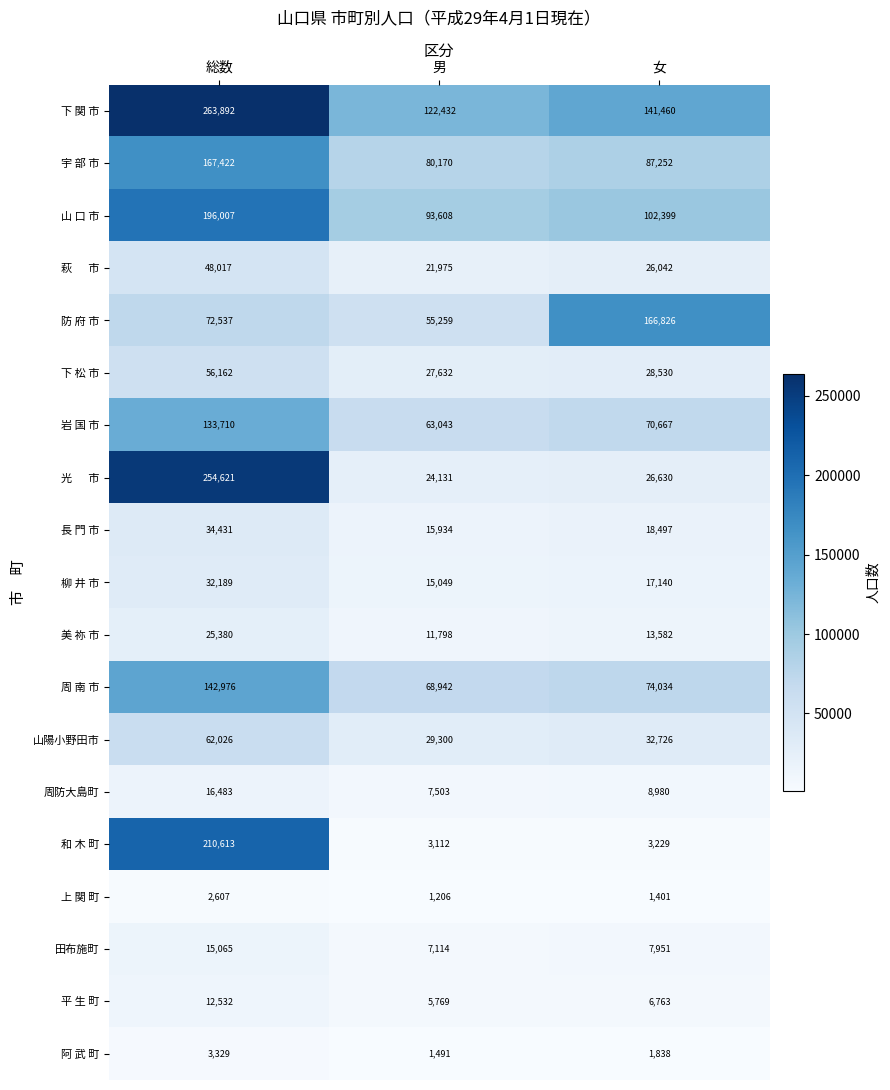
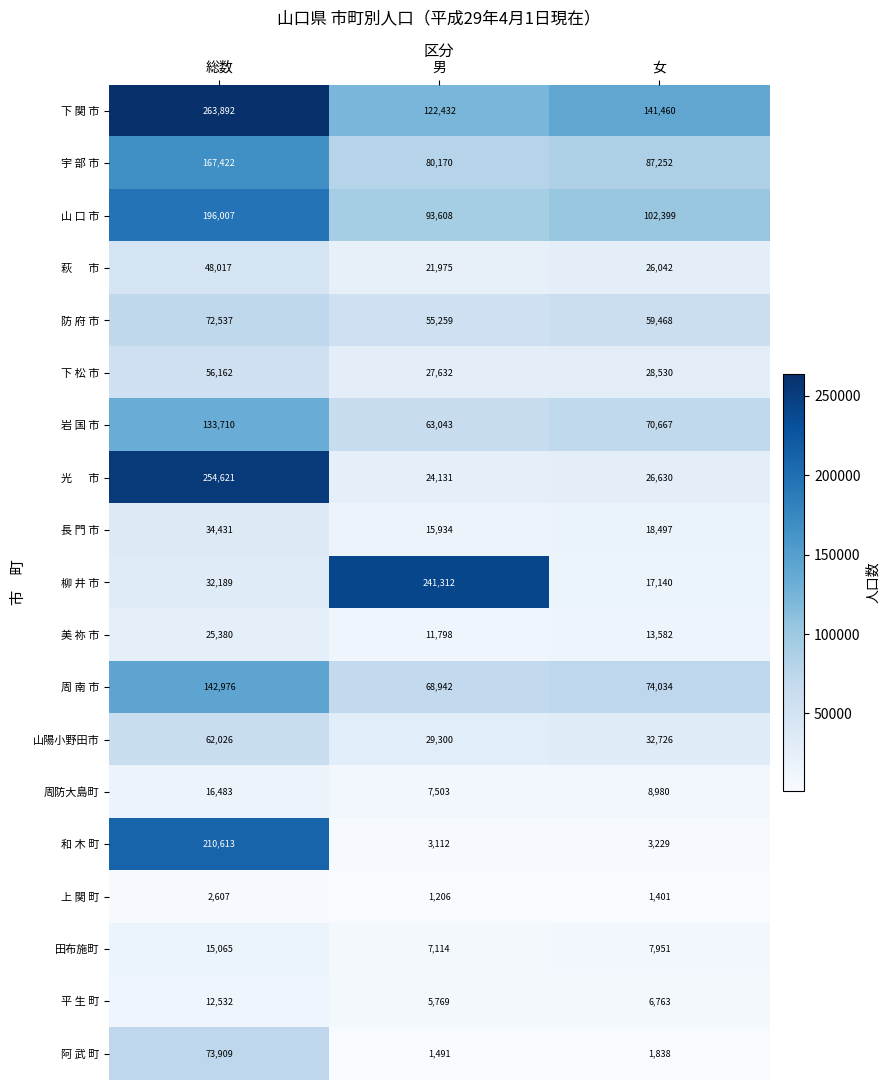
防 府 市, 女: 166,826 -> 59,468
柳 井 市, 男: 15,049 -> 241,312
阿 武 町, 総数: 3,329 -> 73,909
